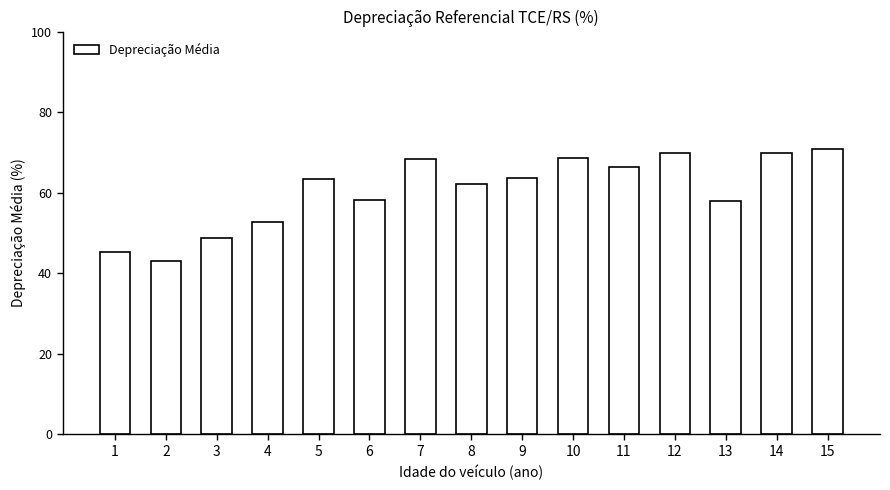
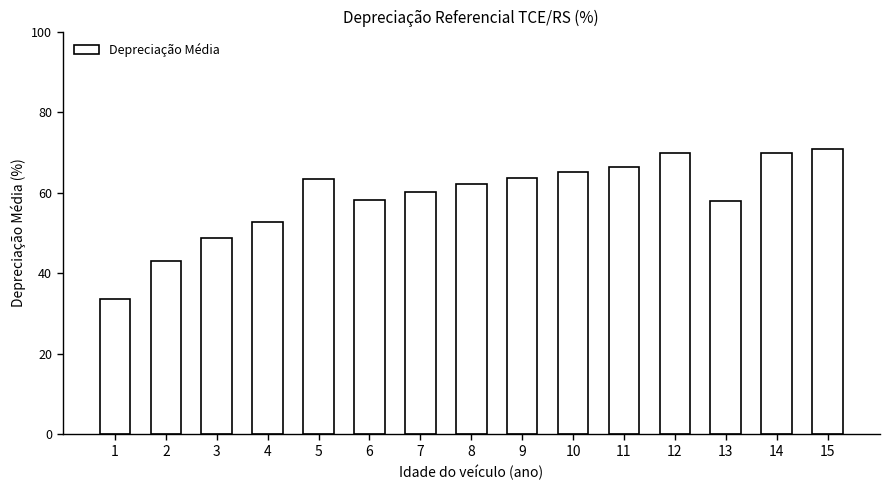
1: 45 -> 34
7: 68 -> 60
10: 69 -> 65
